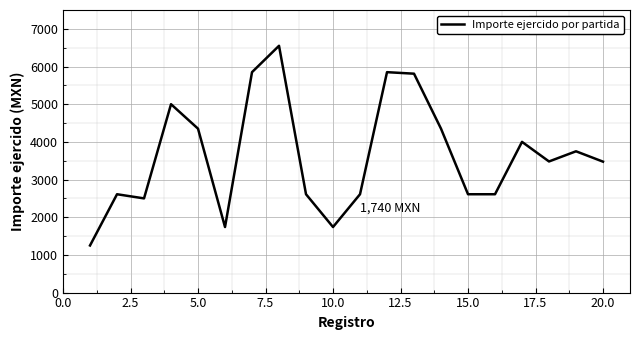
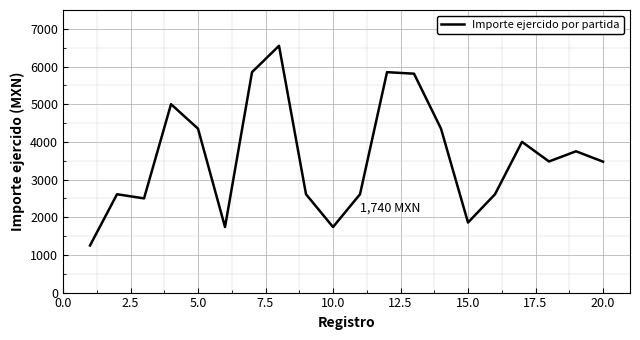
15.0: 2600 -> 1900
